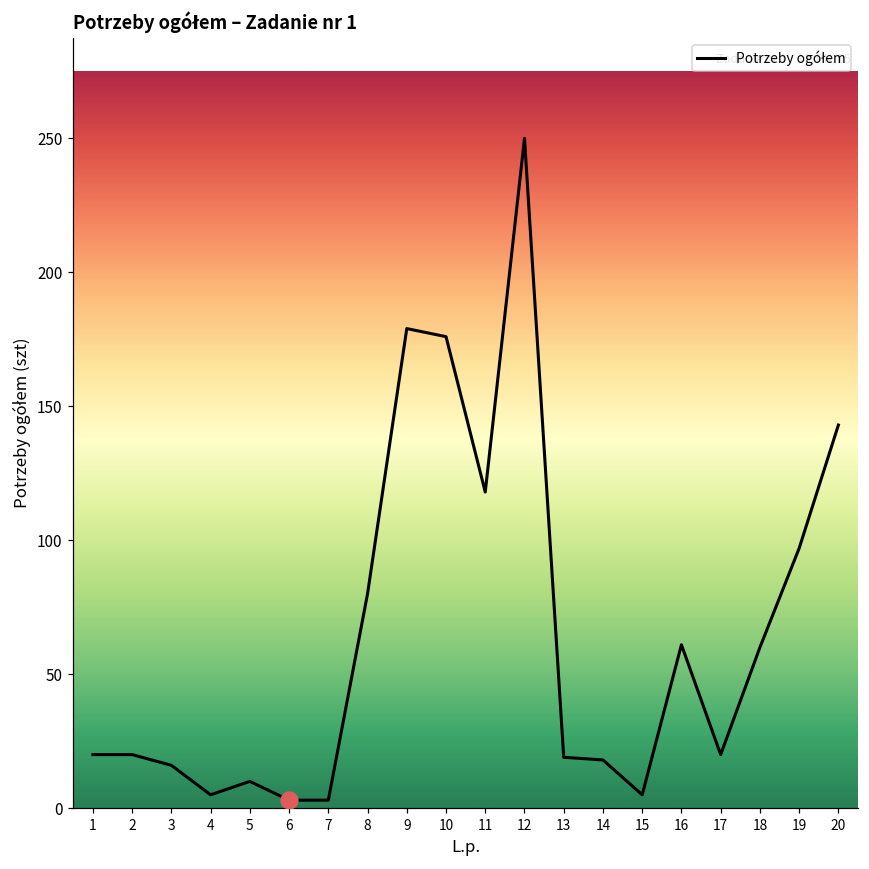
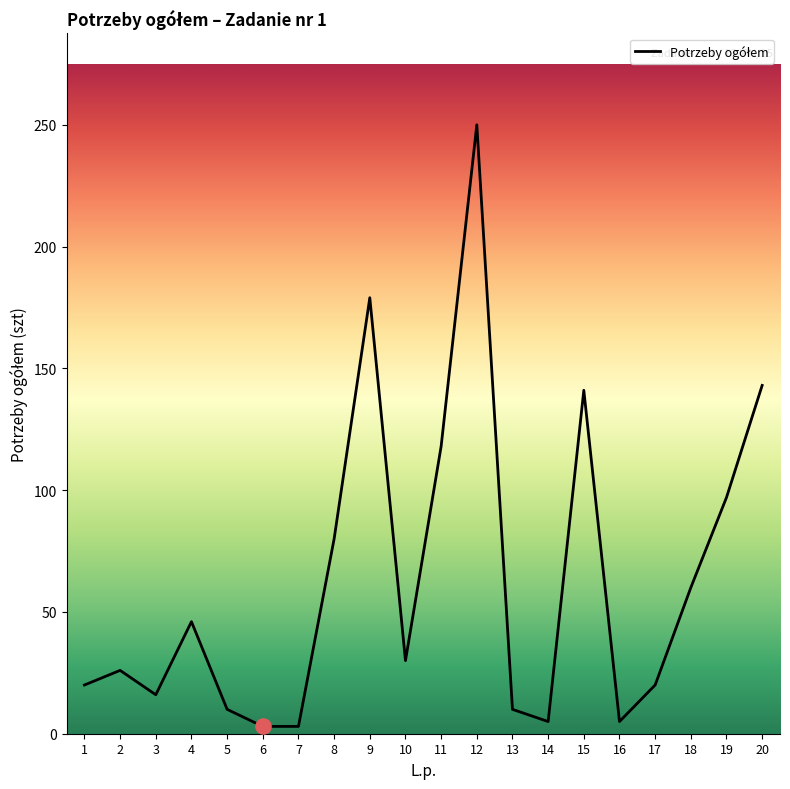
Potrzeby ogółem, 2: 20 -> 26
Potrzeby ogółem, 4: 5 -> 46
Potrzeby ogółem, 10: 176 -> 30
Potrzeby ogółem, 13: 19 -> 10
Potrzeby ogółem, 14: 18 -> 5
Potrzeby ogółem, 15: 5 -> 141
Potrzeby ogółem, 16: 61 -> 5
